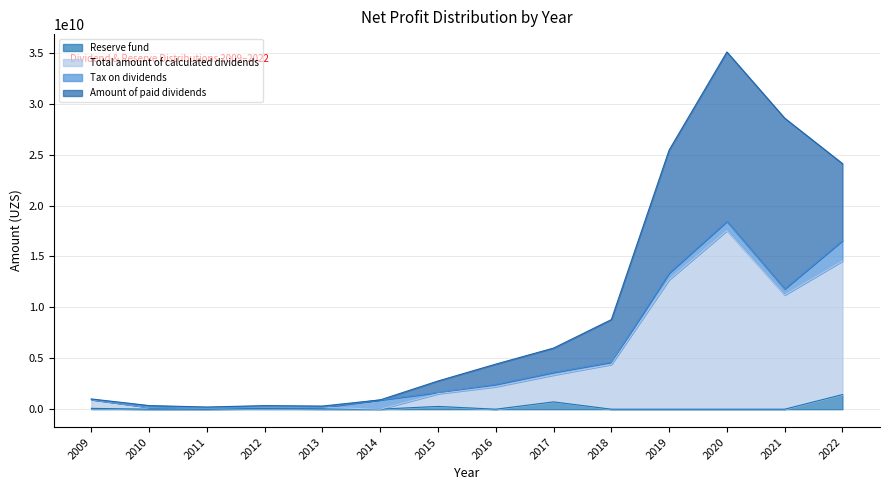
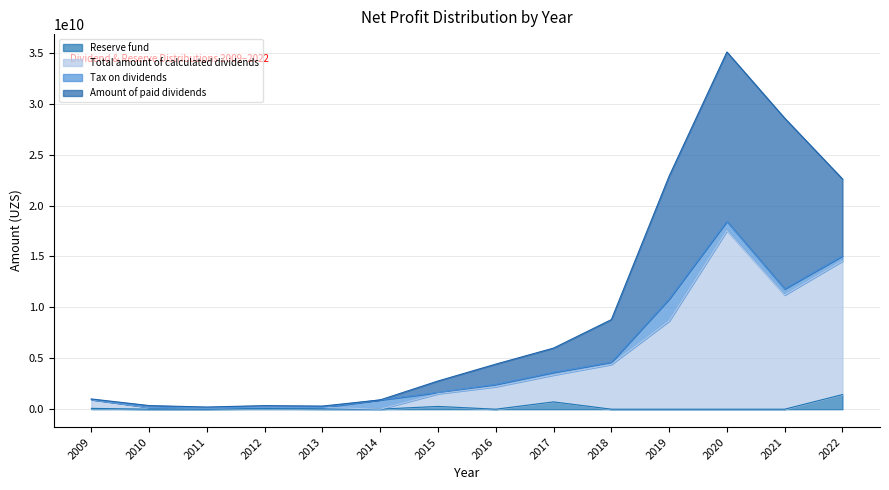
Total amount of calculated dividends, 2019: 12700000000 -> 8700000000
Tax on dividends, 2019: 700000000 -> 2200000000
Tax on dividends, 2022: 2000000000 -> 500000000
